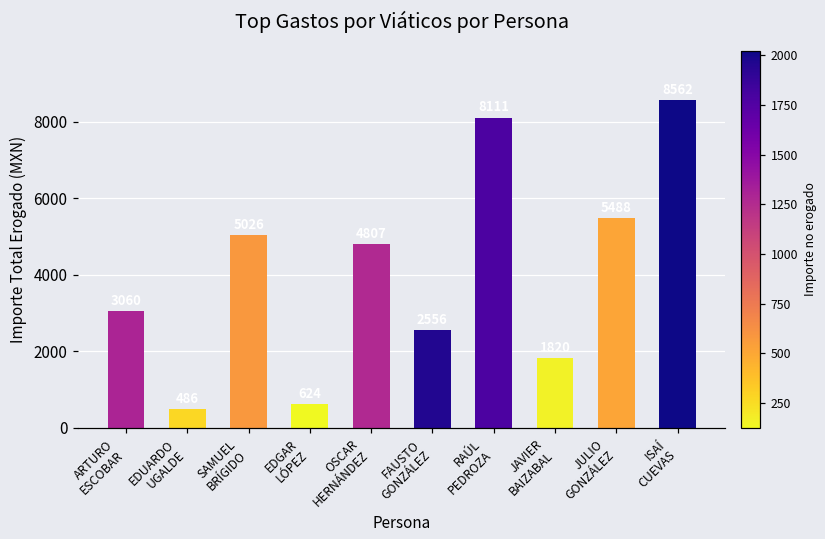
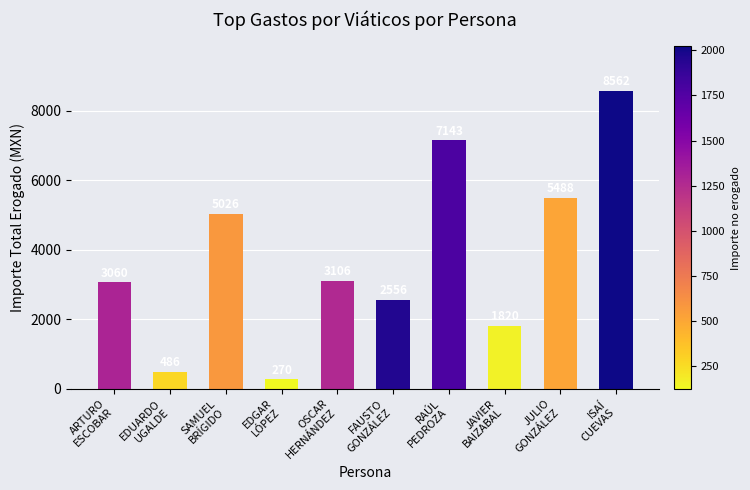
EDGAR LÓPEZ: 600 -> 300
OSCAR HERNÁNDEZ: 4800 -> 3100
RAÚL PEDROZA: 8100 -> 7100
